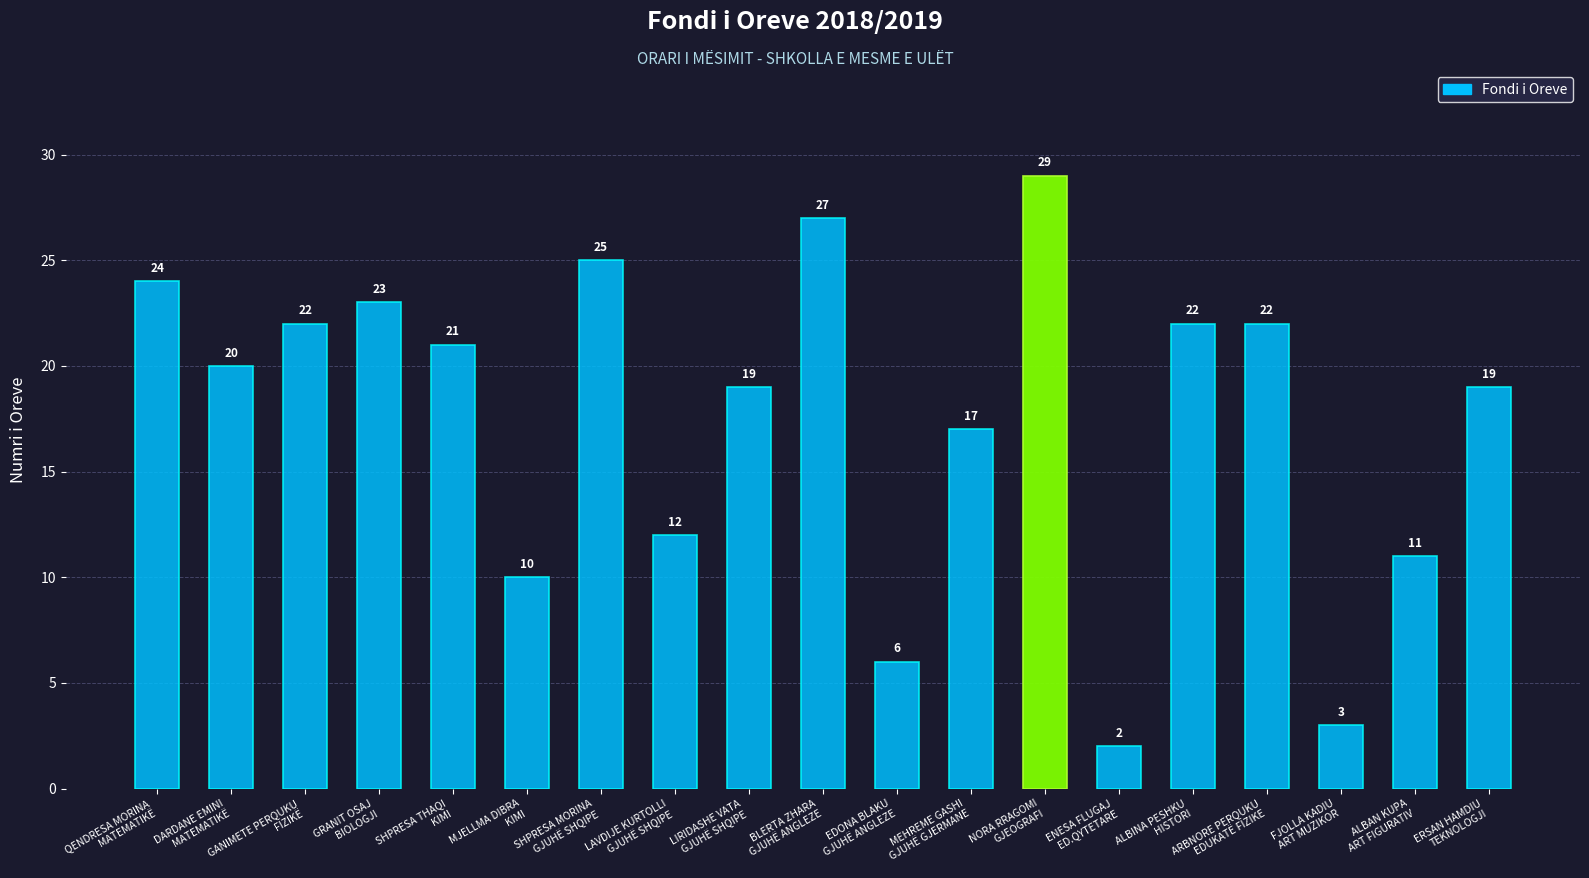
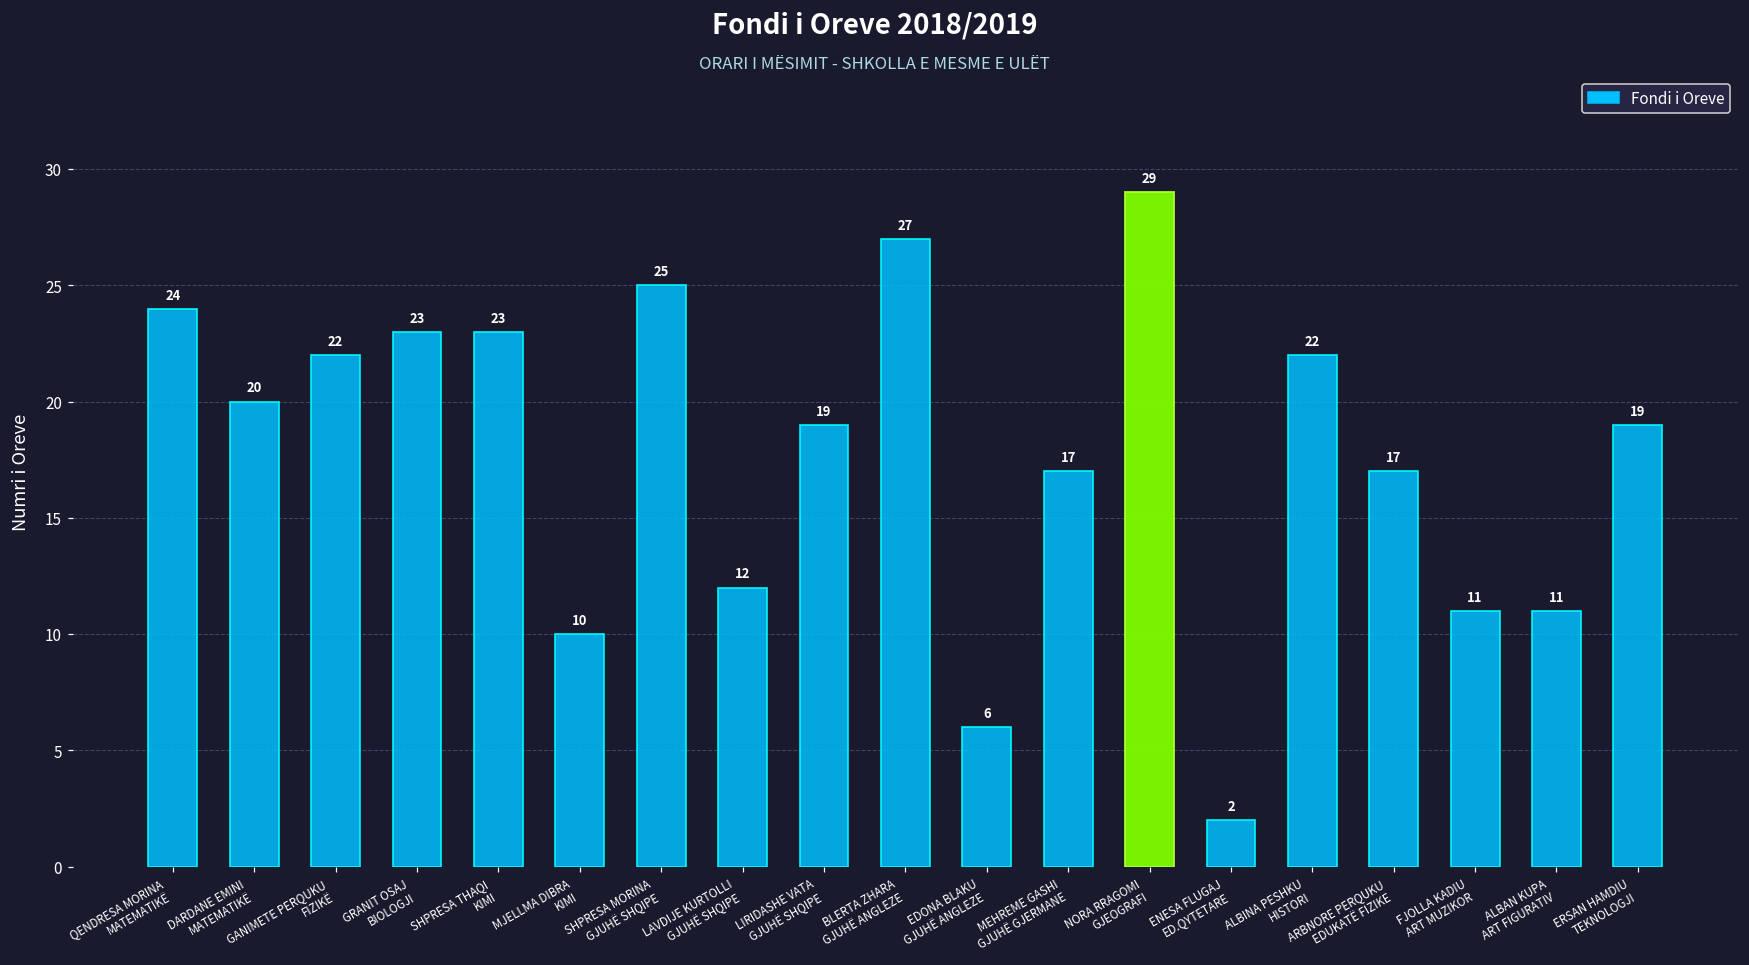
SHPRESA THAQI KIMI: 21 -> 23
ARBNORE PERQUKU EDUKATË FIZIKE: 22 -> 17
FJOLLA KADIU ART MUZIKOR: 3 -> 11
